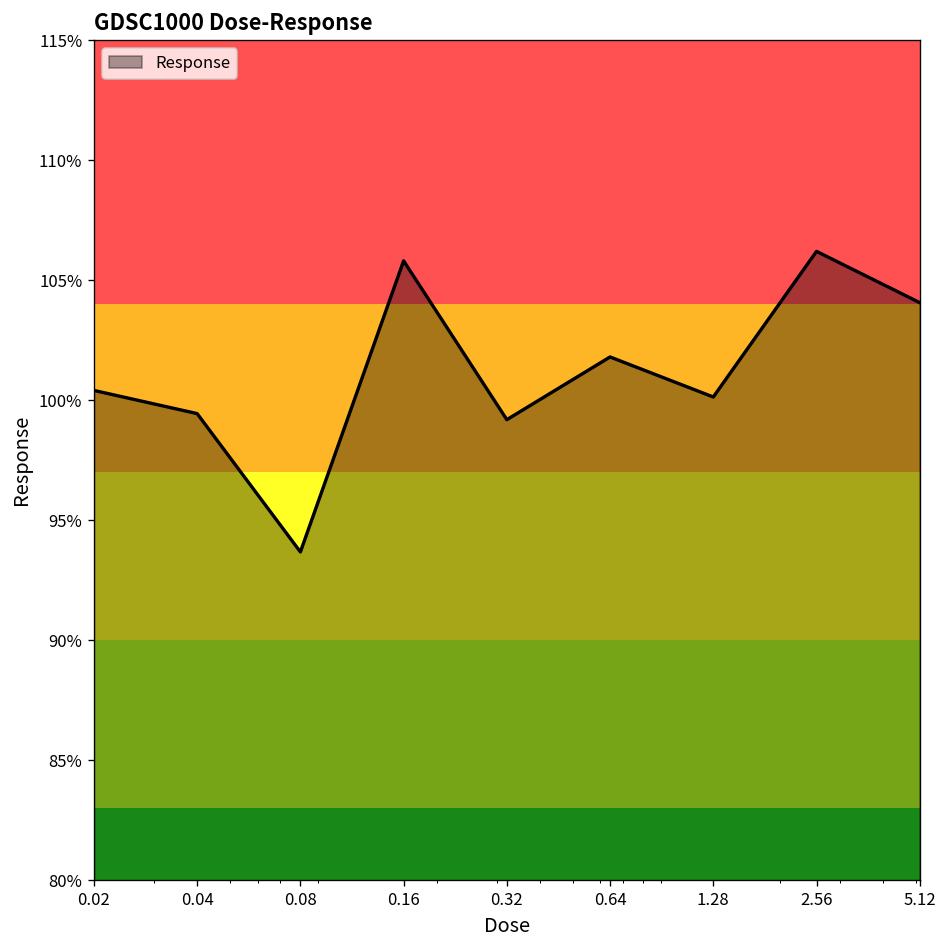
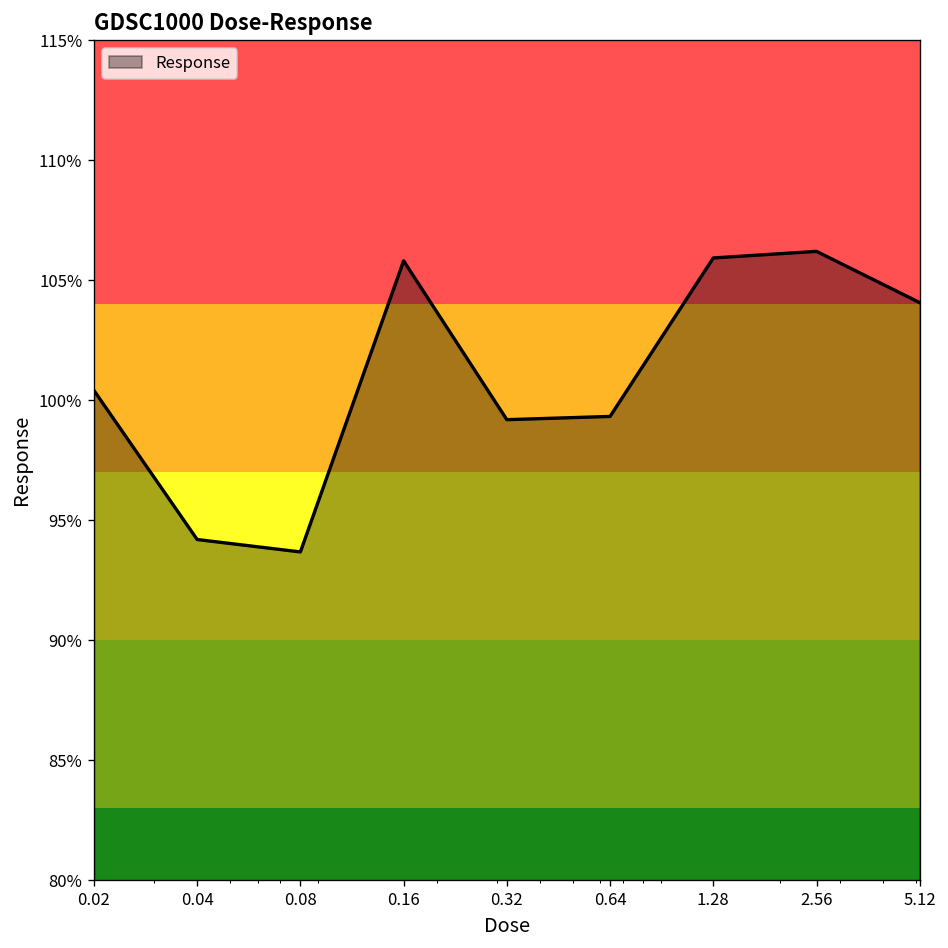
0.04: 99.4% -> 94.2%
0.64: 101.8% -> 99.3%
1.28: 100.1% -> 105.9%
